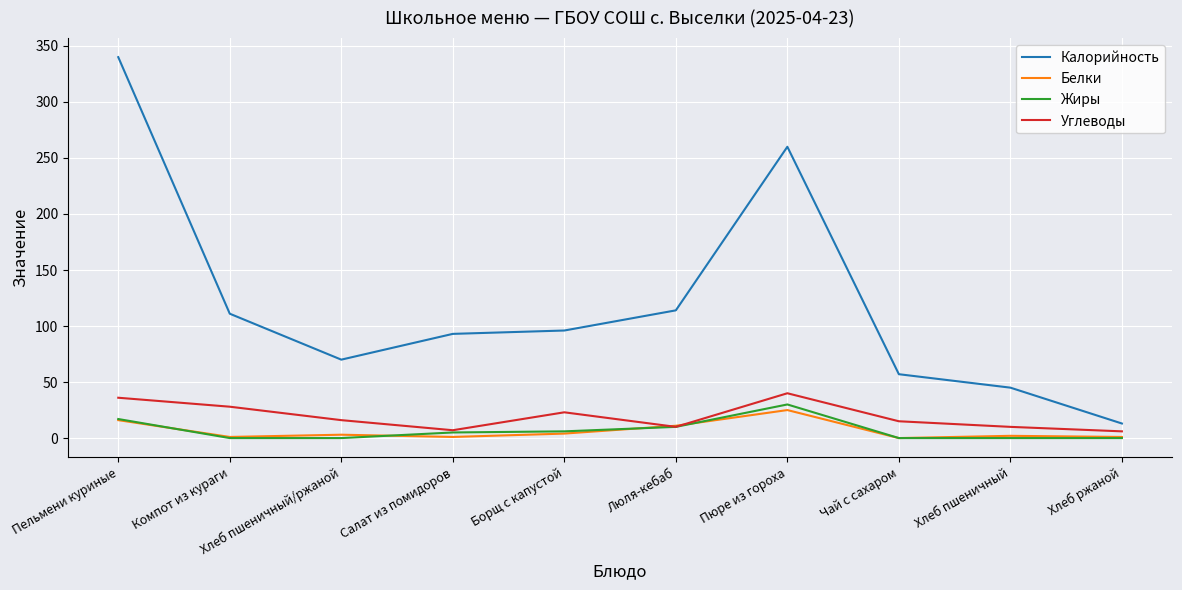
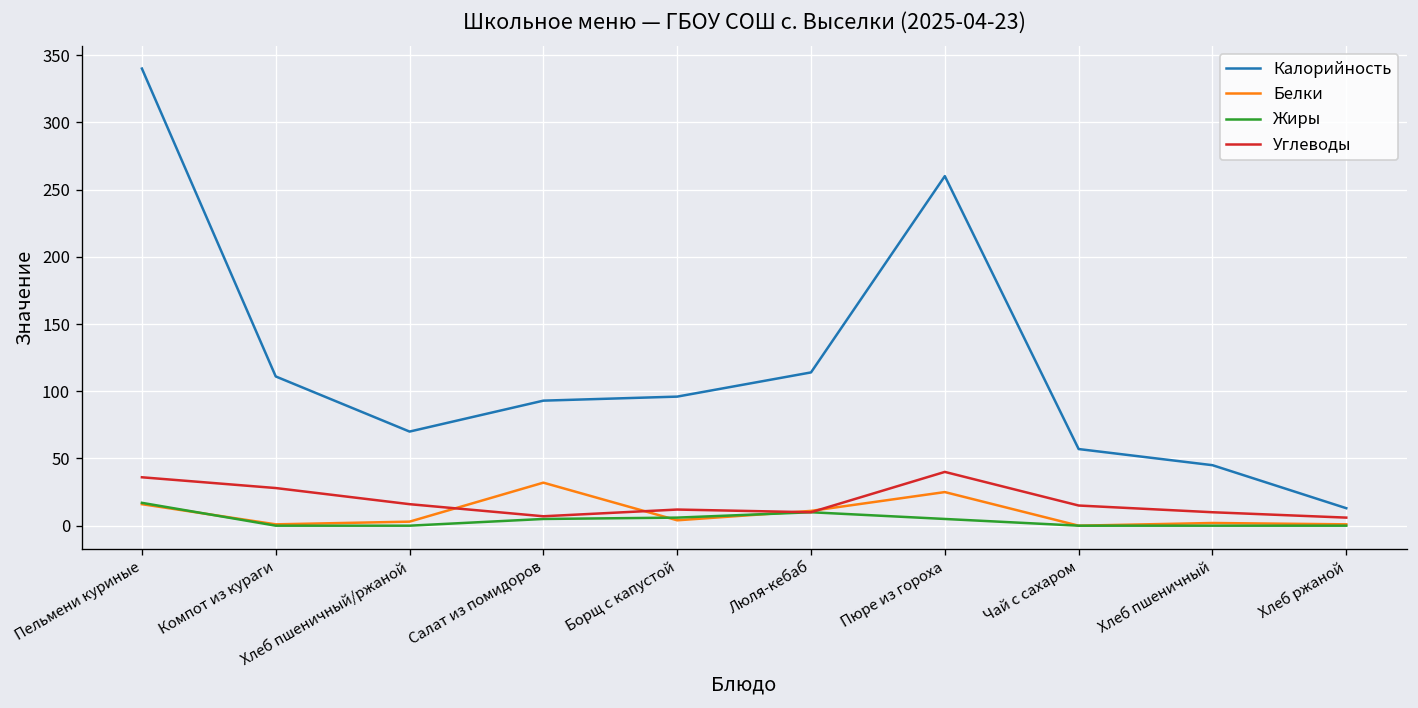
Белки, Салат из помидоров: 1 -> 32
Углеводы, Борщ с капустой: 23 -> 12
Жиры, Пюре из гороха: 30 -> 5
